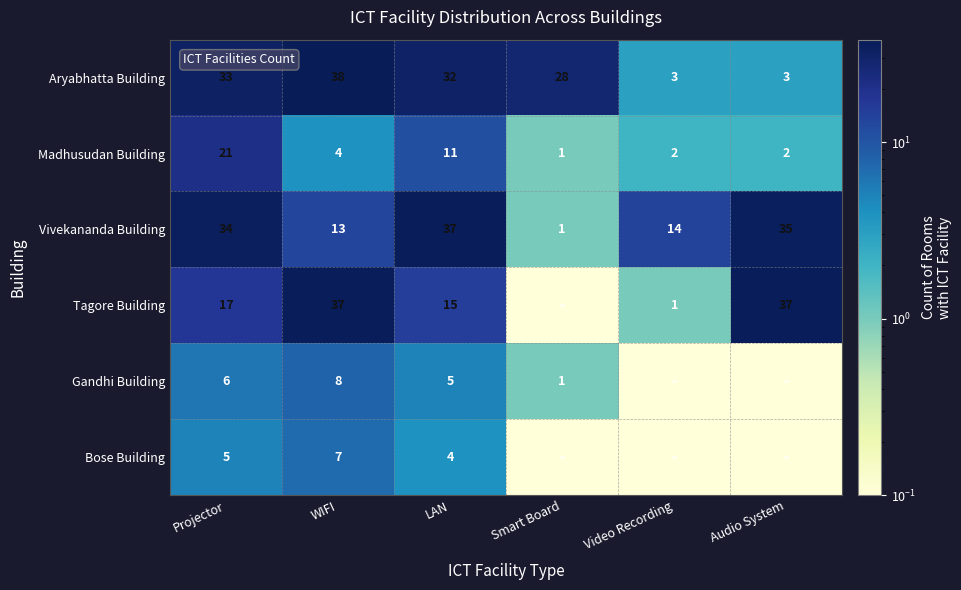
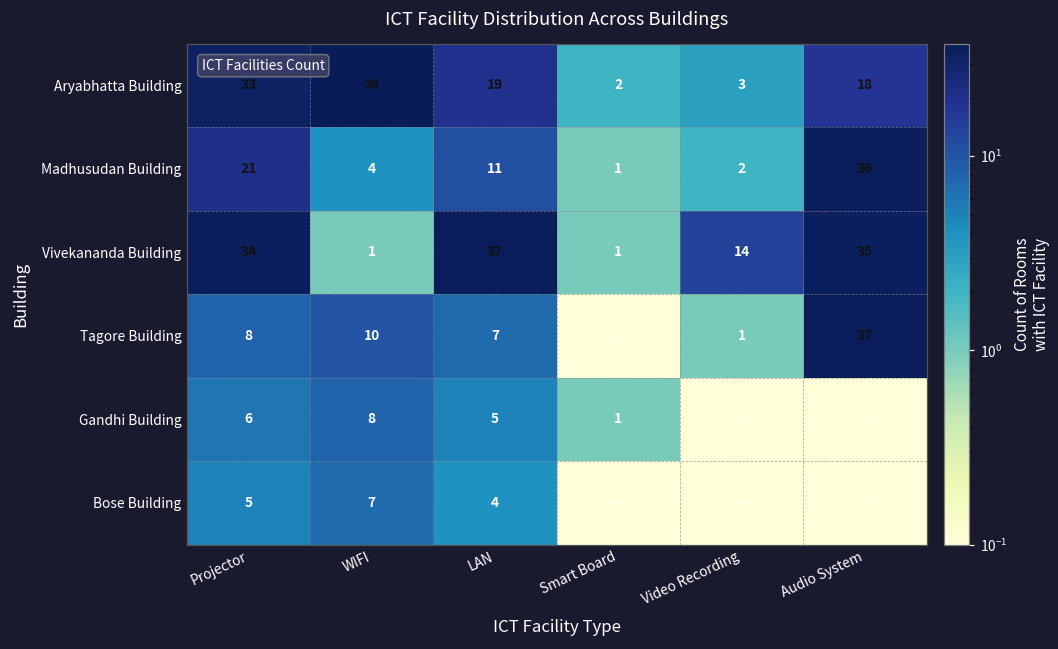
Aryabhatta Building, LAN: 32 -> 19
Aryabhatta Building, Smart Board: 28 -> 2
Aryabhatta Building, Audio System: 3 -> 18
Madhusudan Building, Audio System: 2 -> 36
Vivekananda Building, WIFI: 13 -> 1
Tagore Building, Projector: 17 -> 8
Tagore Building, WIFI: 37 -> 10
Tagore Building, LAN: 15 -> 7
